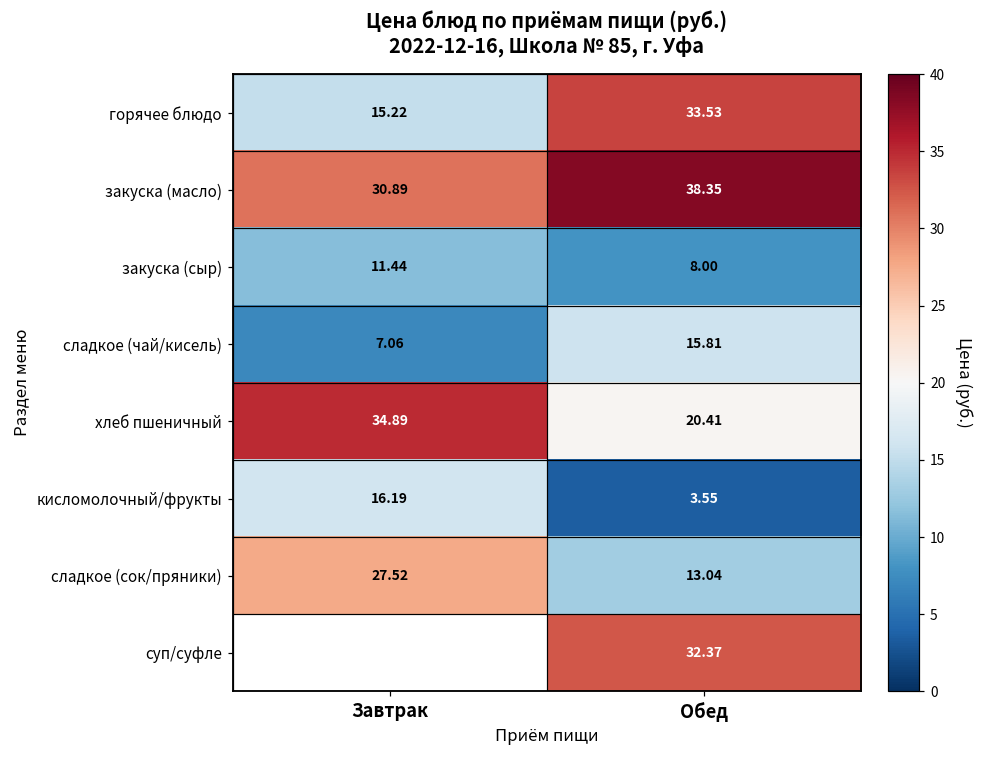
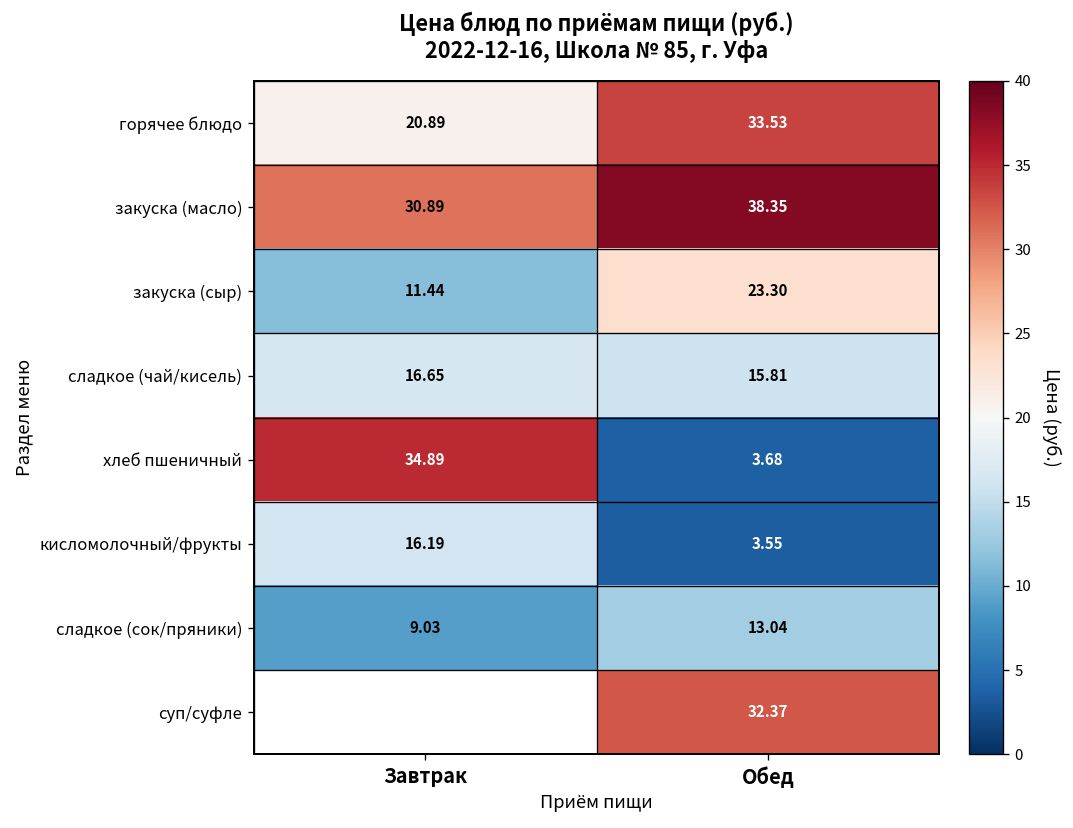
горячее блюдо, Завтрак: 15.22 -> 20.89
закуска (сыр), Обед: 8.00 -> 23.30
сладкое (чай/кисель), Завтрак: 7.06 -> 16.65
хлеб пшеничный, Обед: 20.41 -> 3.68
сладкое (сок/пряники), Завтрак: 27.52 -> 9.03
